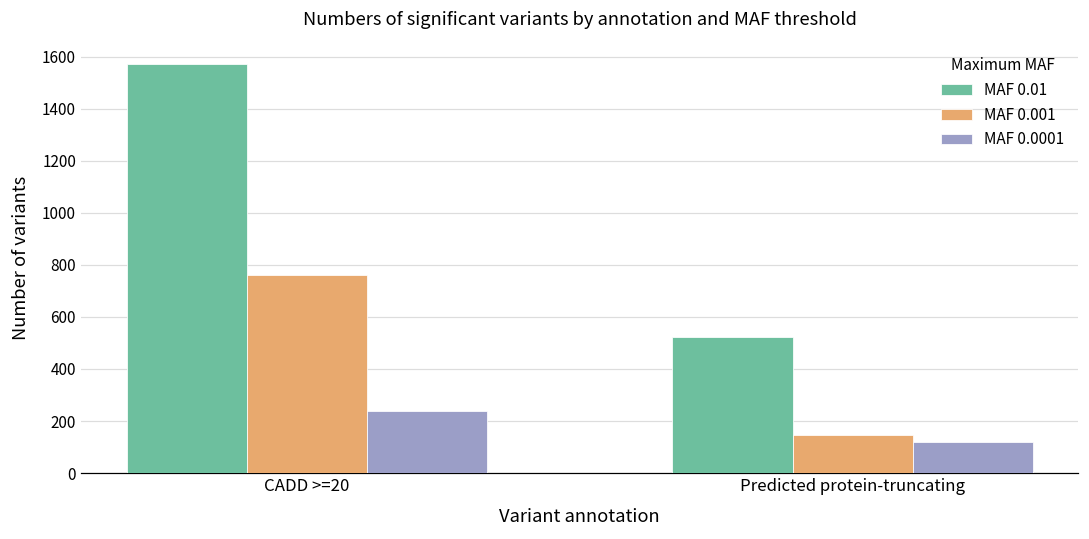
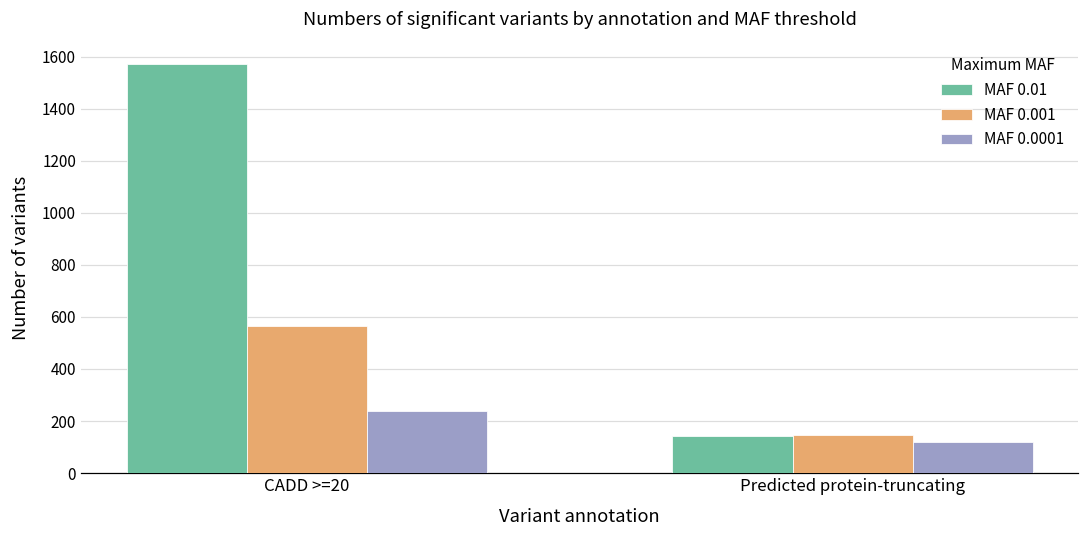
MAF 0.001, CADD >=20: 760 -> 570
MAF 0.01, Predicted protein-truncating: 520 -> 140
